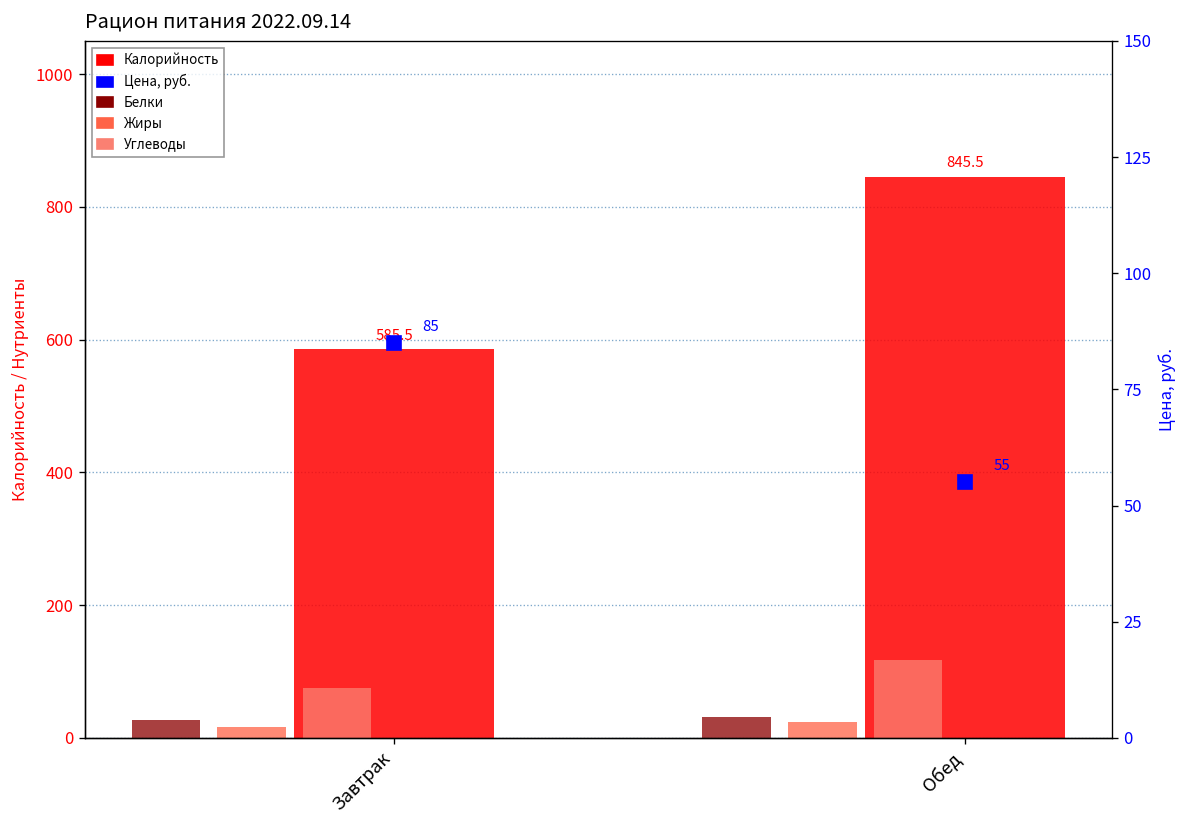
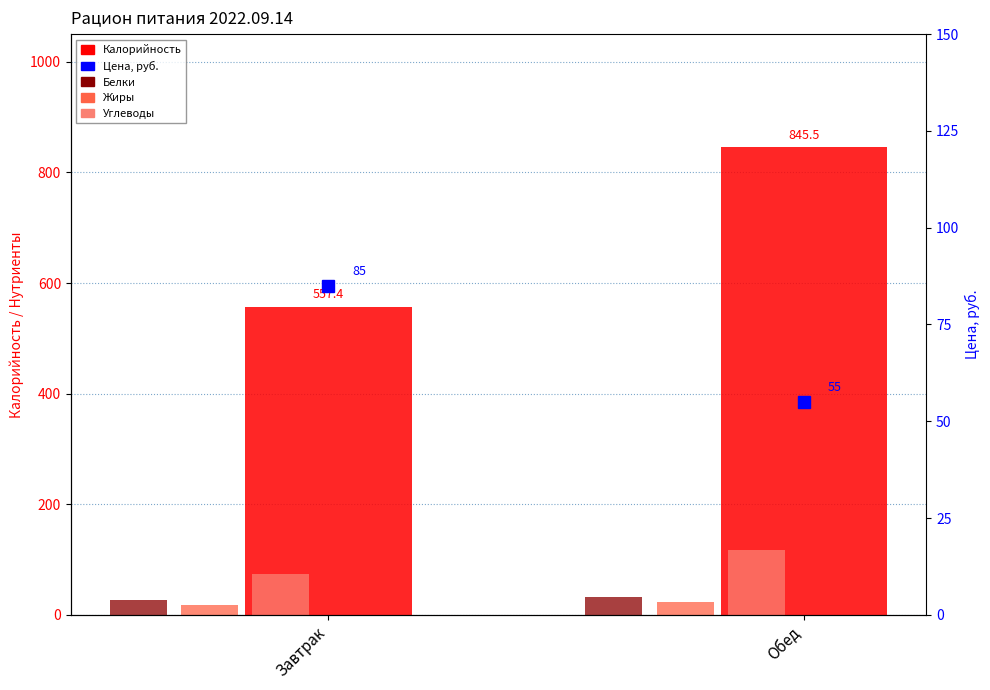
Калорийность, Завтрак: 585.5 -> 557.4
